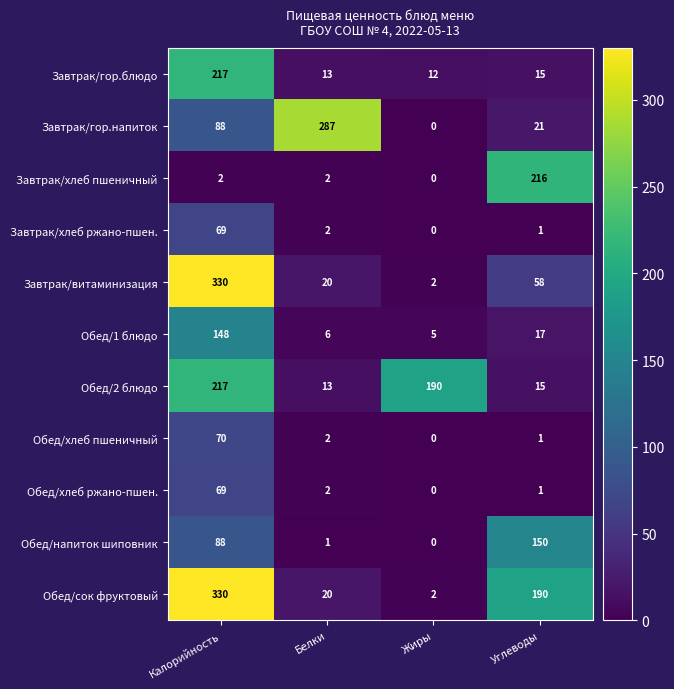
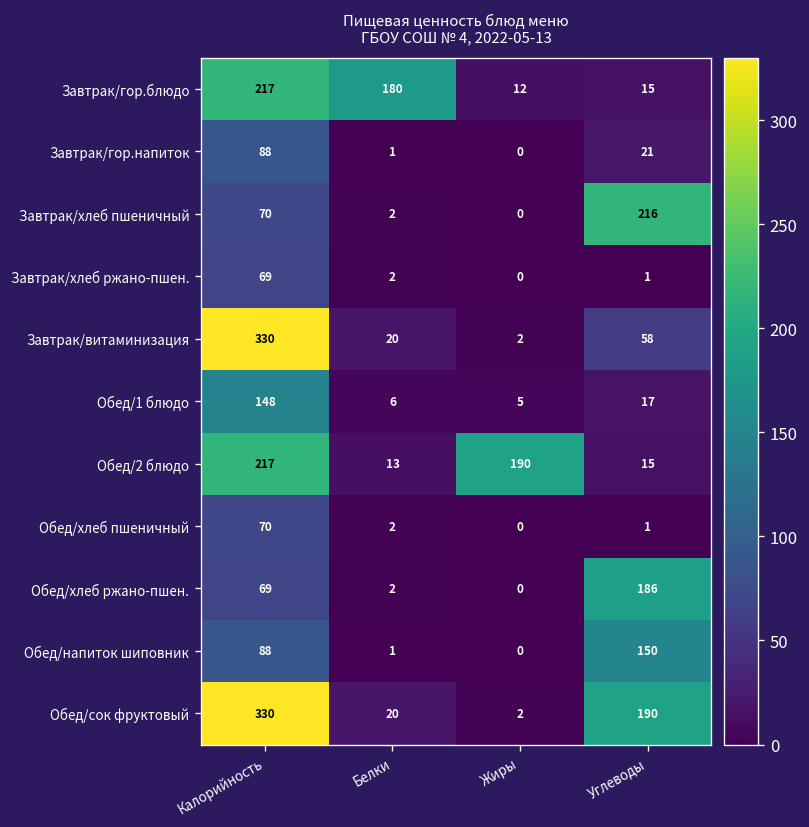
Завтрак/гор.блюдо, Белки: 13 -> 180
Завтрак/гор.напиток, Белки: 287 -> 1
Завтрак/хлеб пшеничный, Калорийность: 2 -> 70
Обед/хлеб ржано-пшен., Углеводы: 1 -> 186
